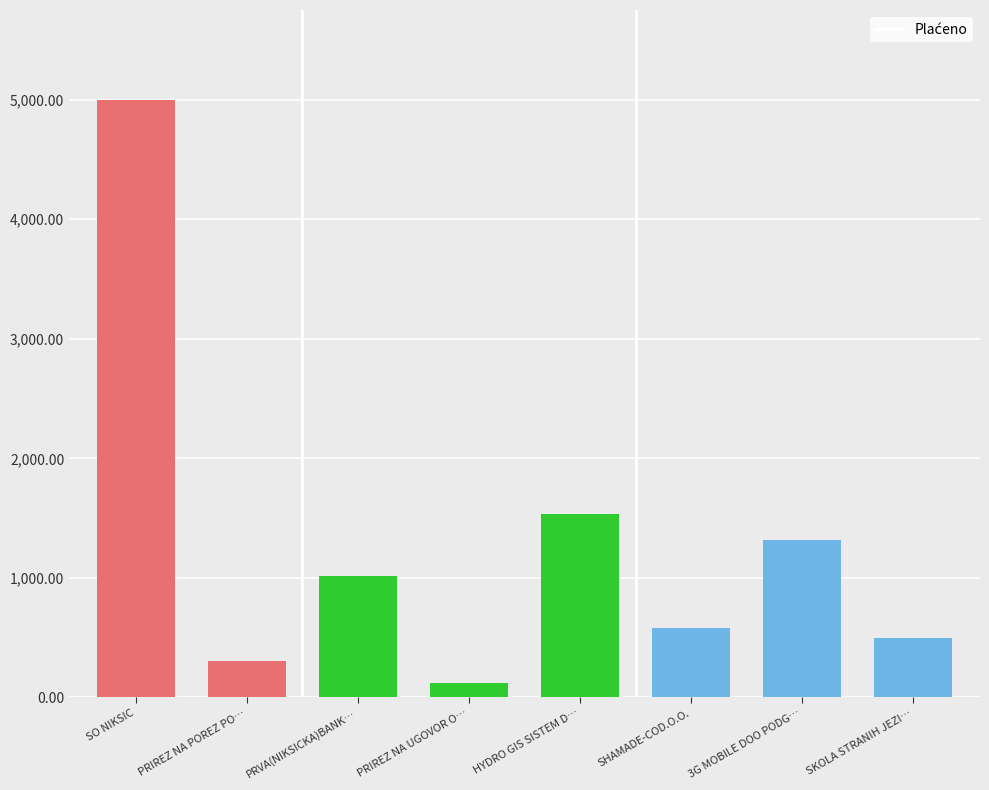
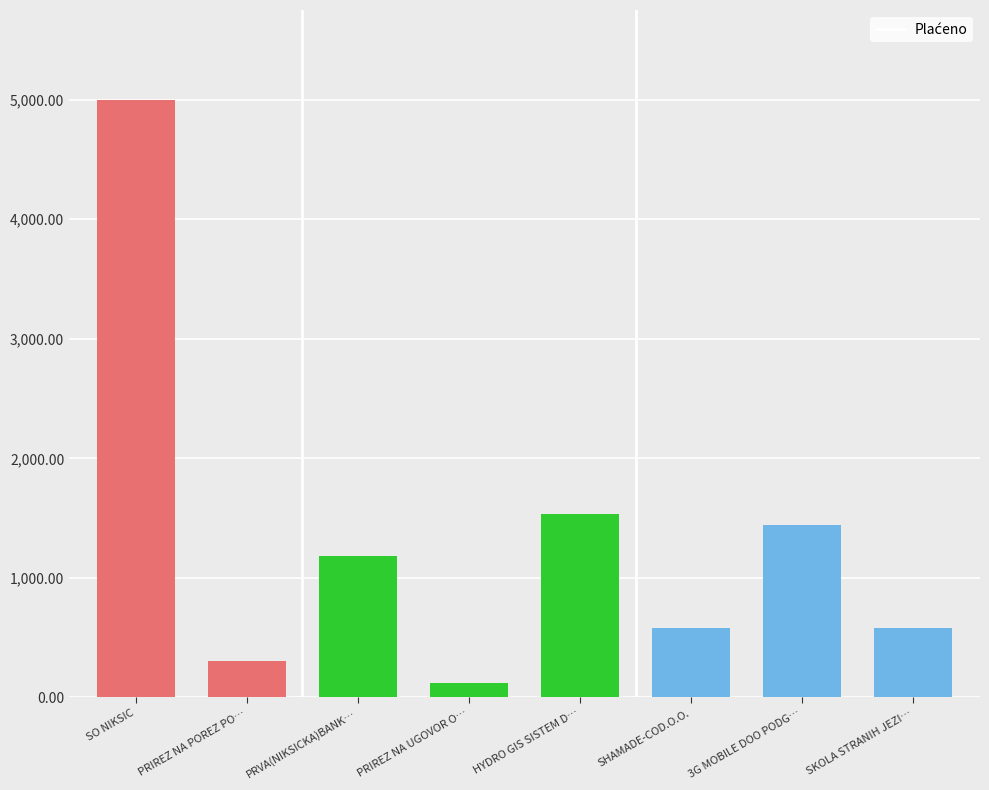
PRVA(NIKSICKA)BANK…: 1,010 -> 1,180
3G MOBILE DOO PODG…: 1,320 -> 1,440
SKOLA STRANIH JEZI…: 500 -> 580
